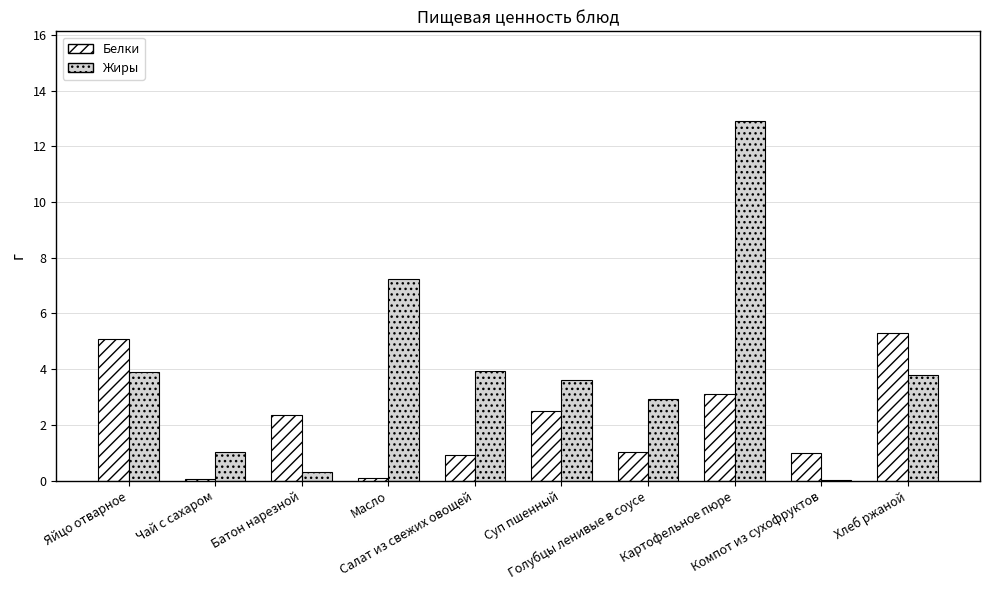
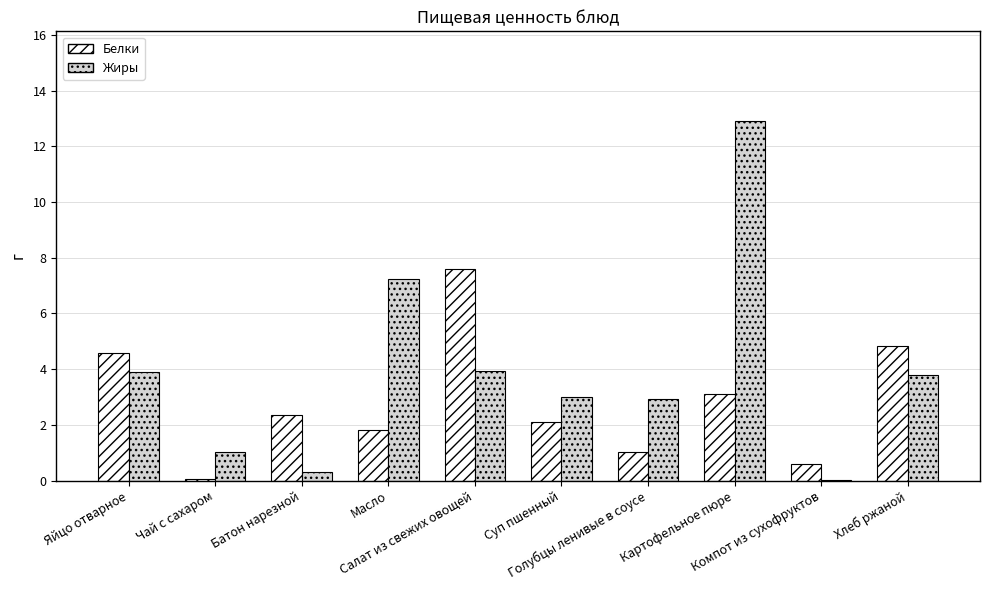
Белки, Яйцо отварное: 5.1 -> 4.6
Белки, Масло: 0.1 -> 1.8
Белки, Салат из свежих овощей: 0.9 -> 7.6
Белки, Суп пшенный: 2.5 -> 2.1
Жиры, Суп пшенный: 3.6 -> 3.0
Белки, Компот из сухофруктов: 1.0 -> 0.6
Белки, Хлеб ржаной: 5.3 -> 4.8
